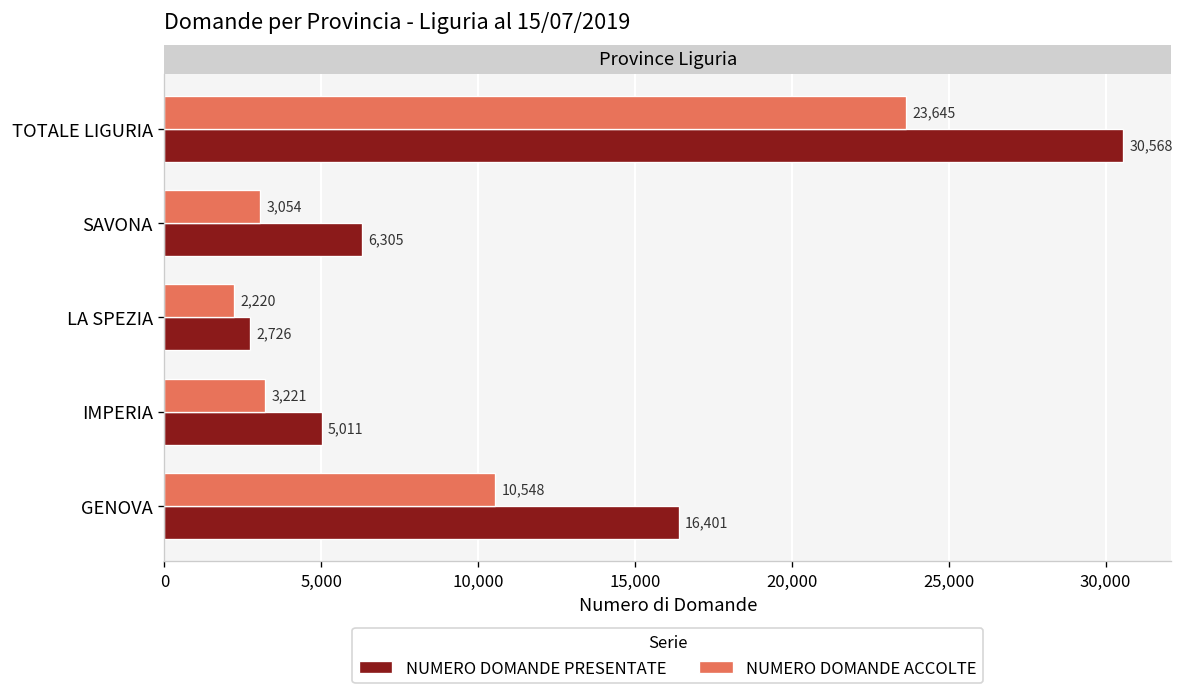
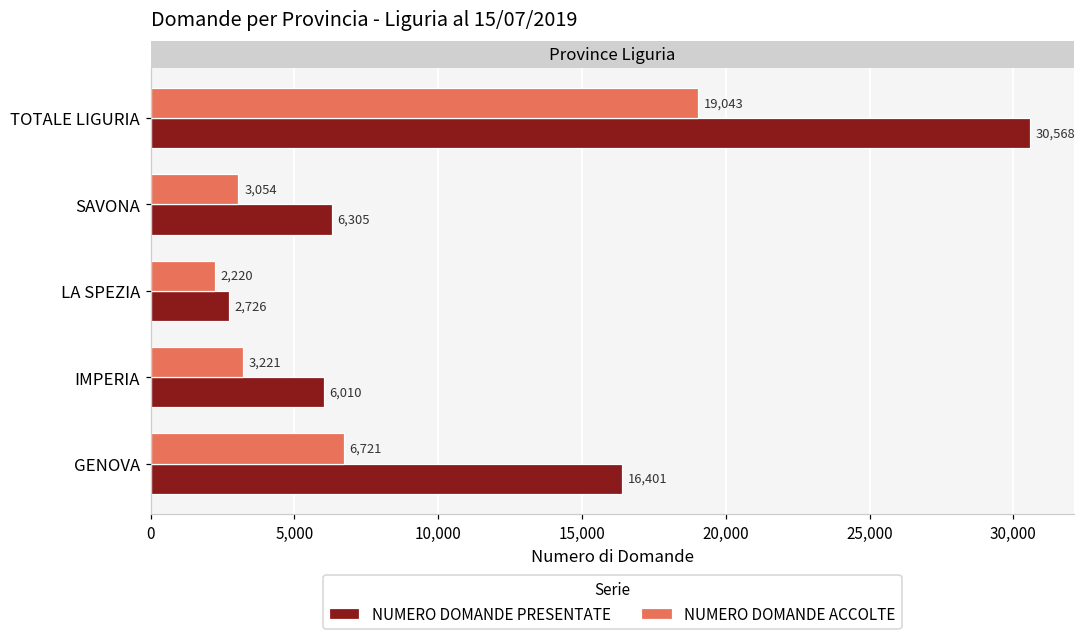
NUMERO DOMANDE ACCOLTE, TOTALE LIGURIA: 23,645 -> 19,043
NUMERO DOMANDE PRESENTATE, IMPERIA: 5,011 -> 6,010
NUMERO DOMANDE ACCOLTE, GENOVA: 10,548 -> 6,721
